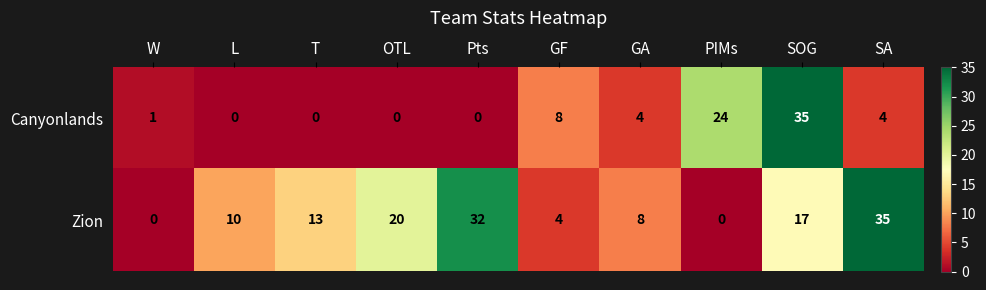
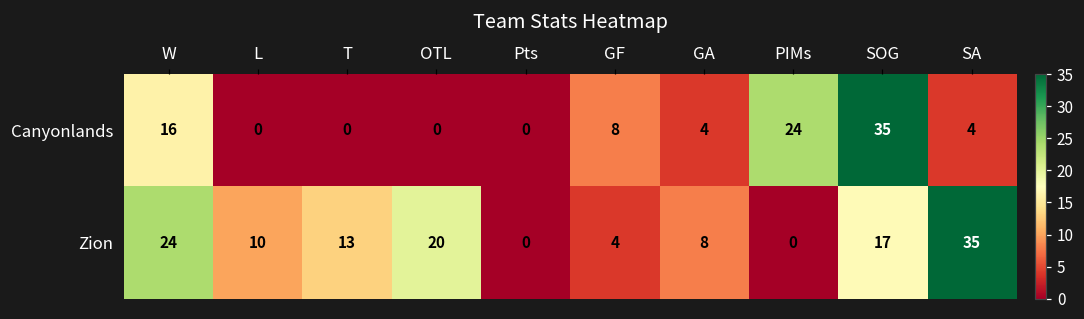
Canyonlands, W: 1 -> 16
Zion, W: 0 -> 24
Zion, Pts: 32 -> 0
